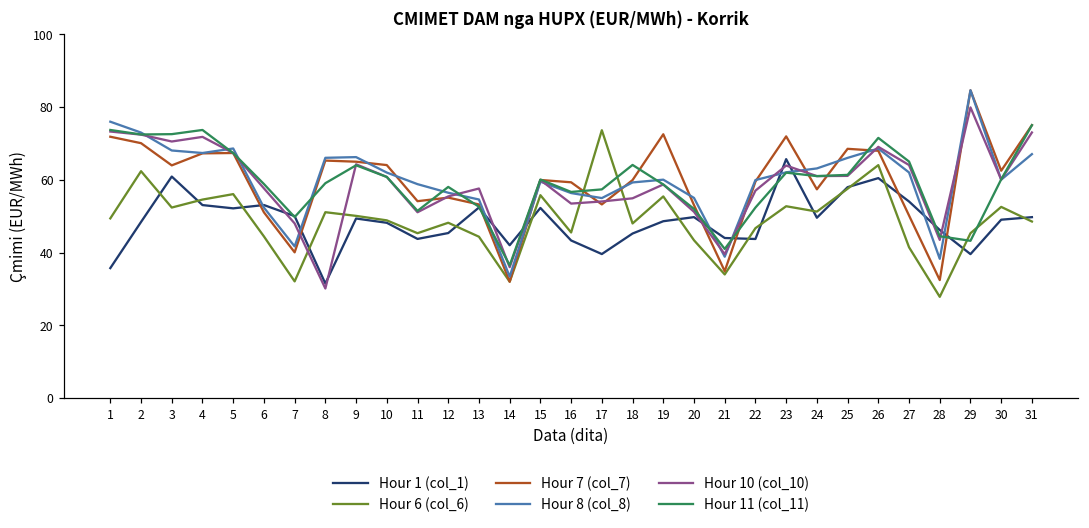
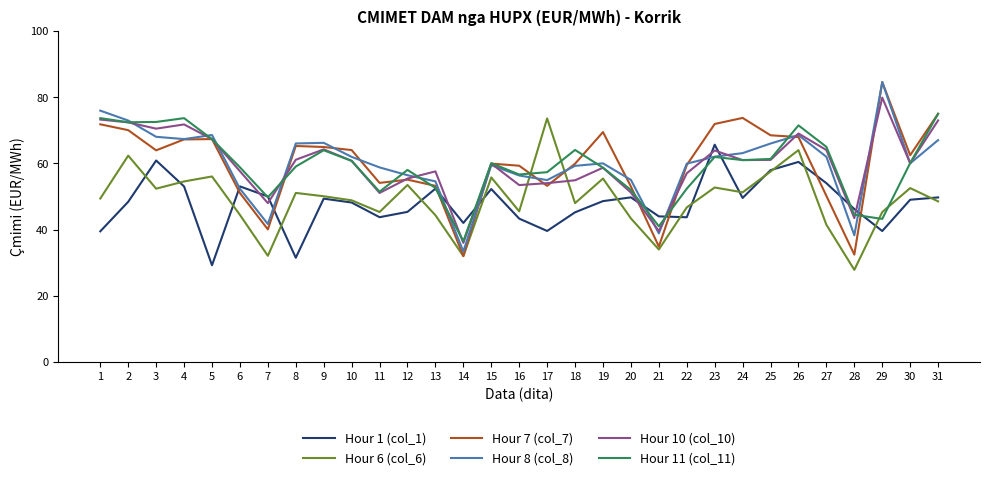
Hour 1 (col_1), 1: 36 -> 39
Hour 1 (col_1), 5: 52 -> 29
Hour 10 (col_10), 8: 30 -> 61
Hour 6 (col_6), 12: 48 -> 54
Hour 7 (col_7), 19: 73 -> 69
Hour 7 (col_7), 24: 57 -> 74
